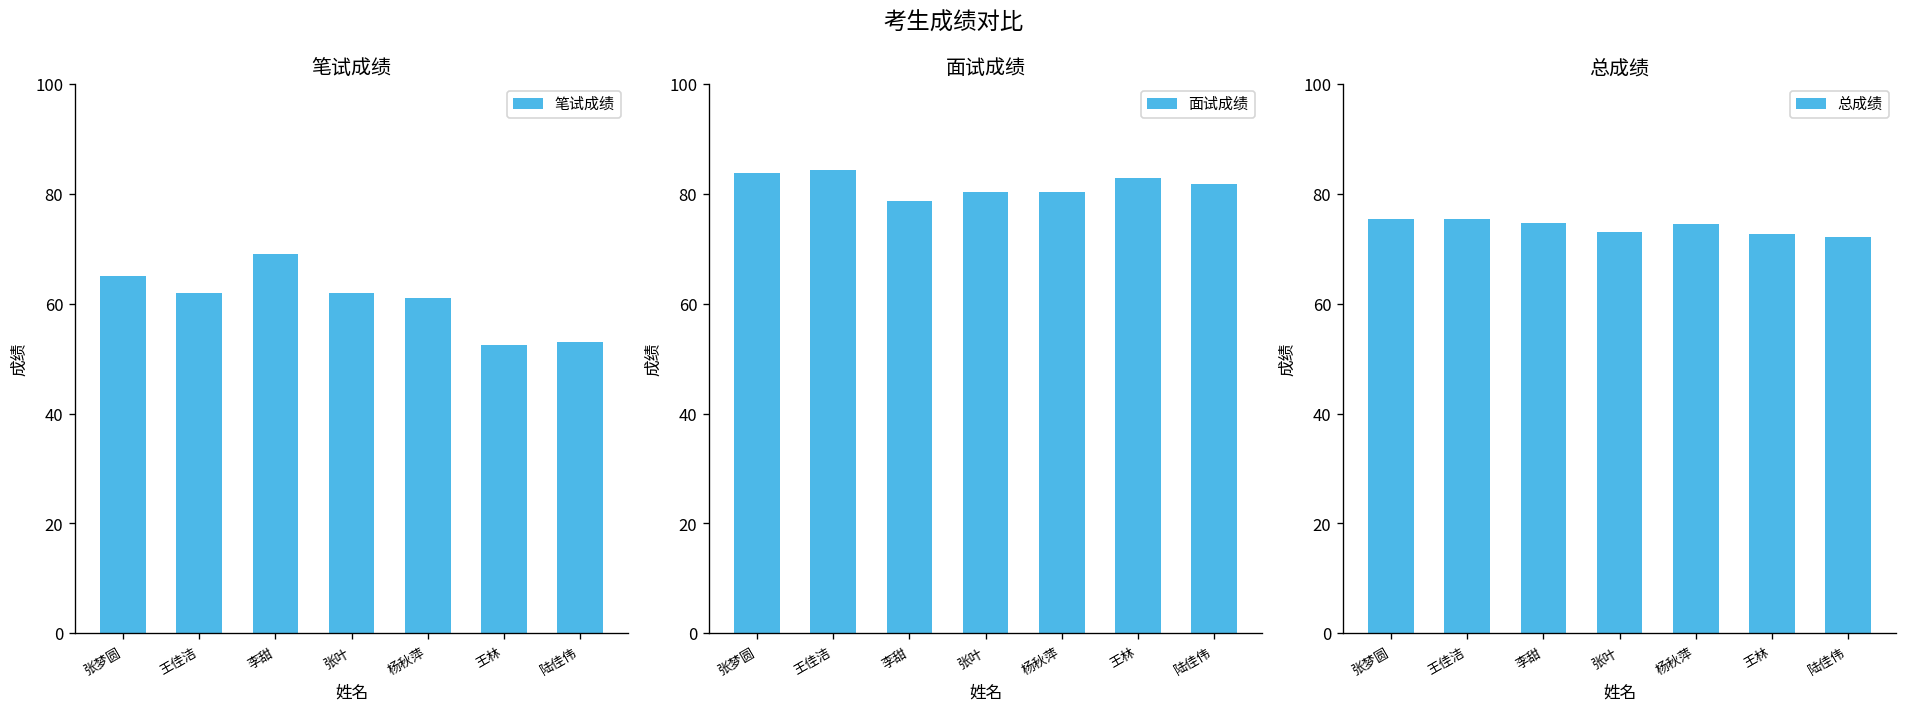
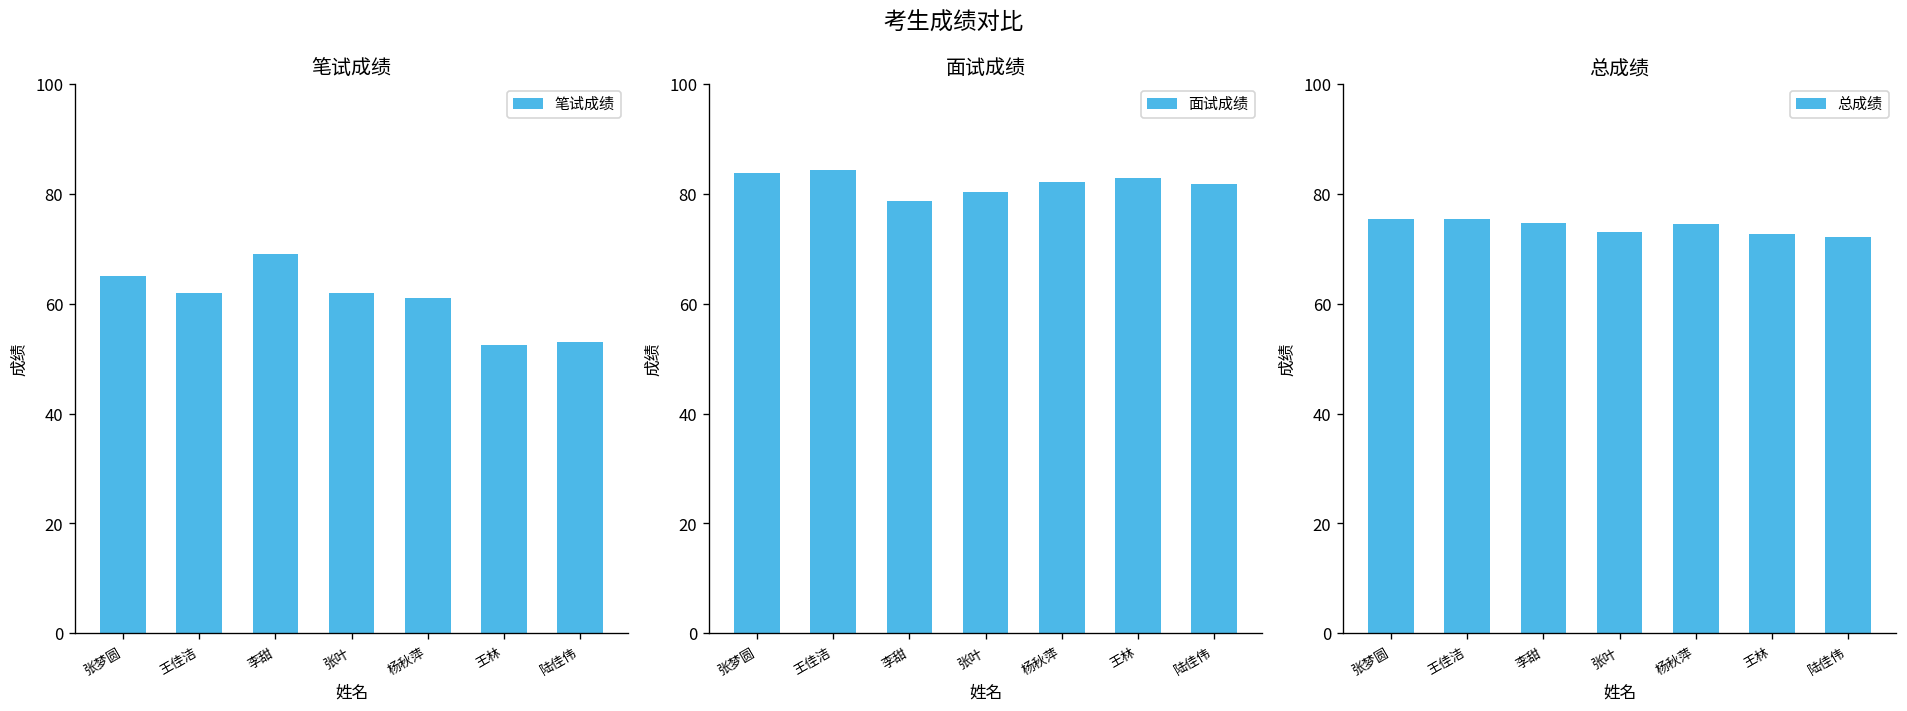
面试成绩, 杨秋萍: 80 -> 82
